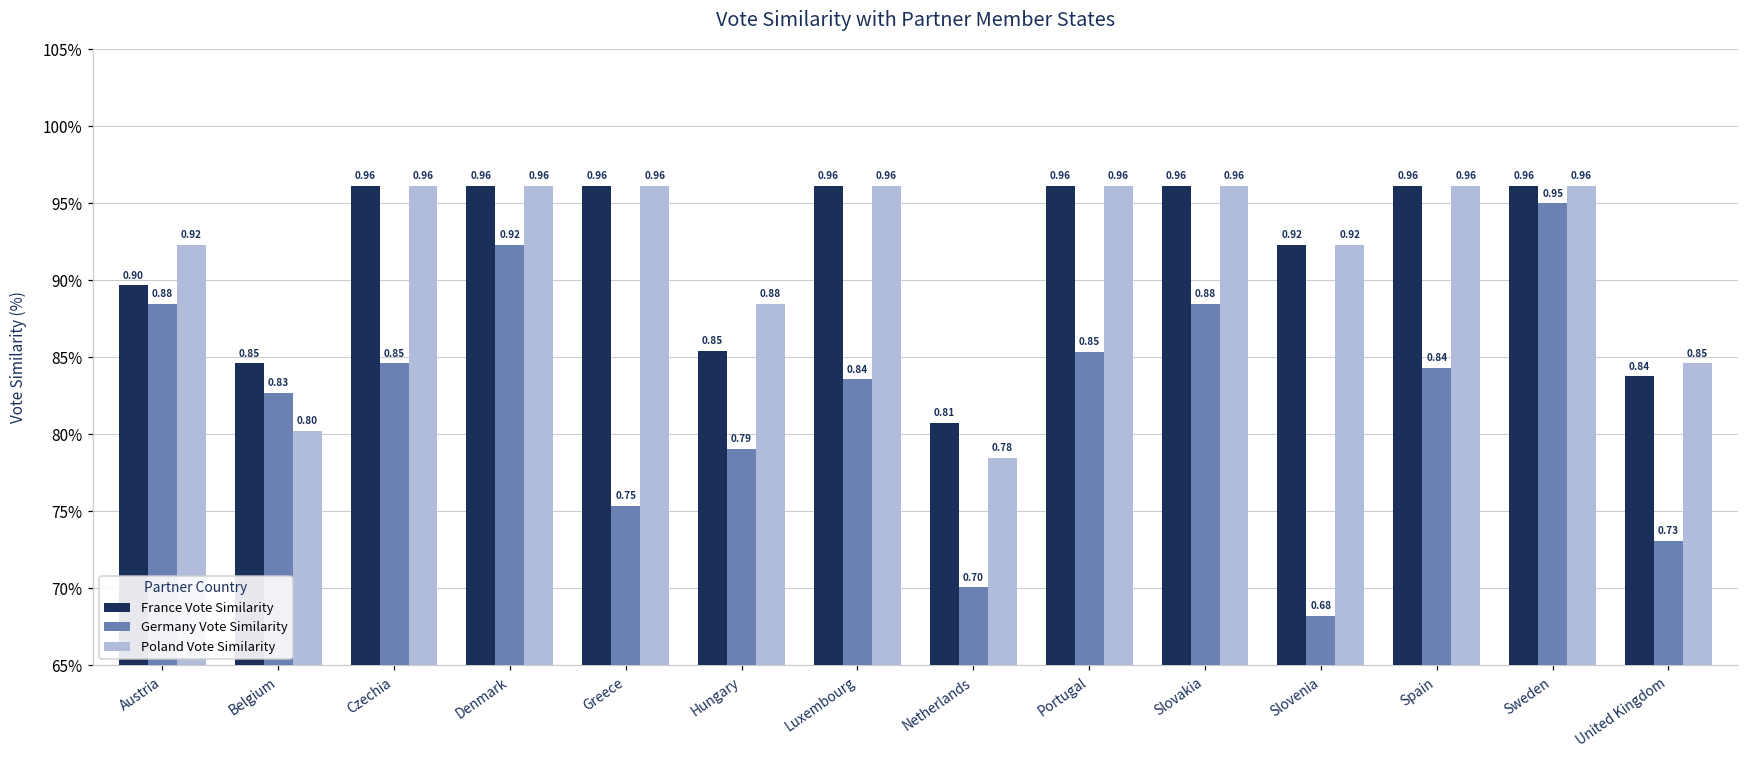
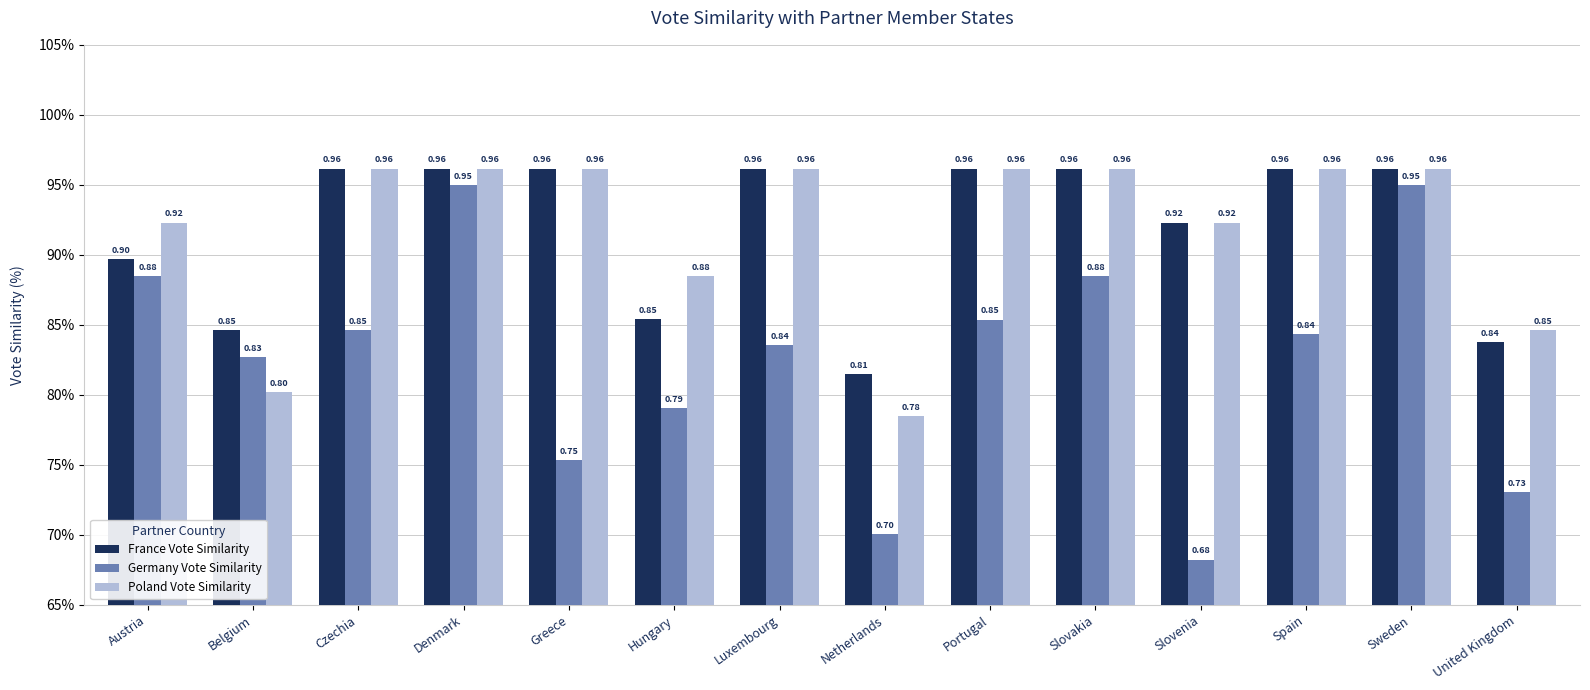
Germany Vote Similarity, Denmark: 0.92 -> 0.95
France Vote Similarity, Netherlands: 80.8% -> 81.5%
